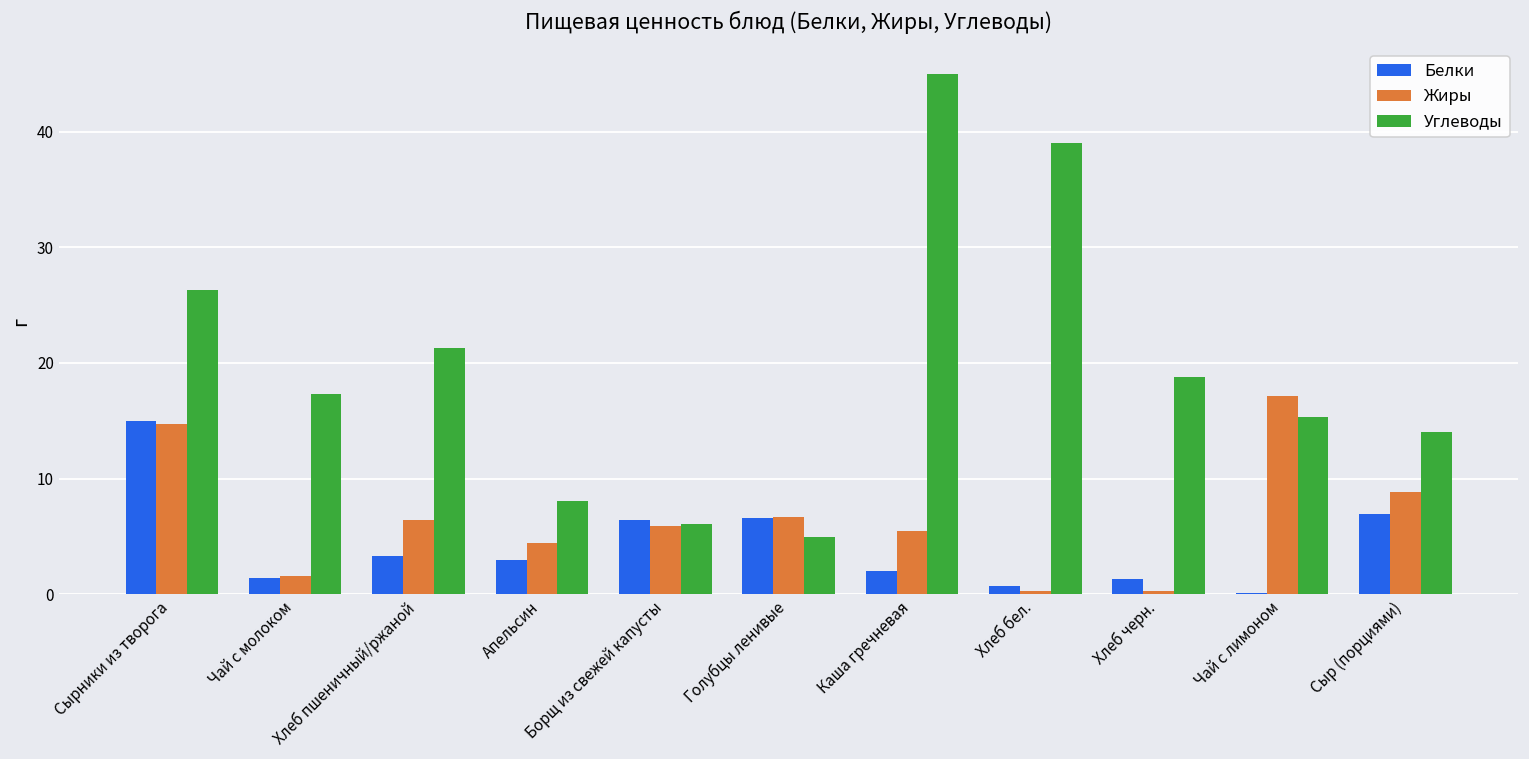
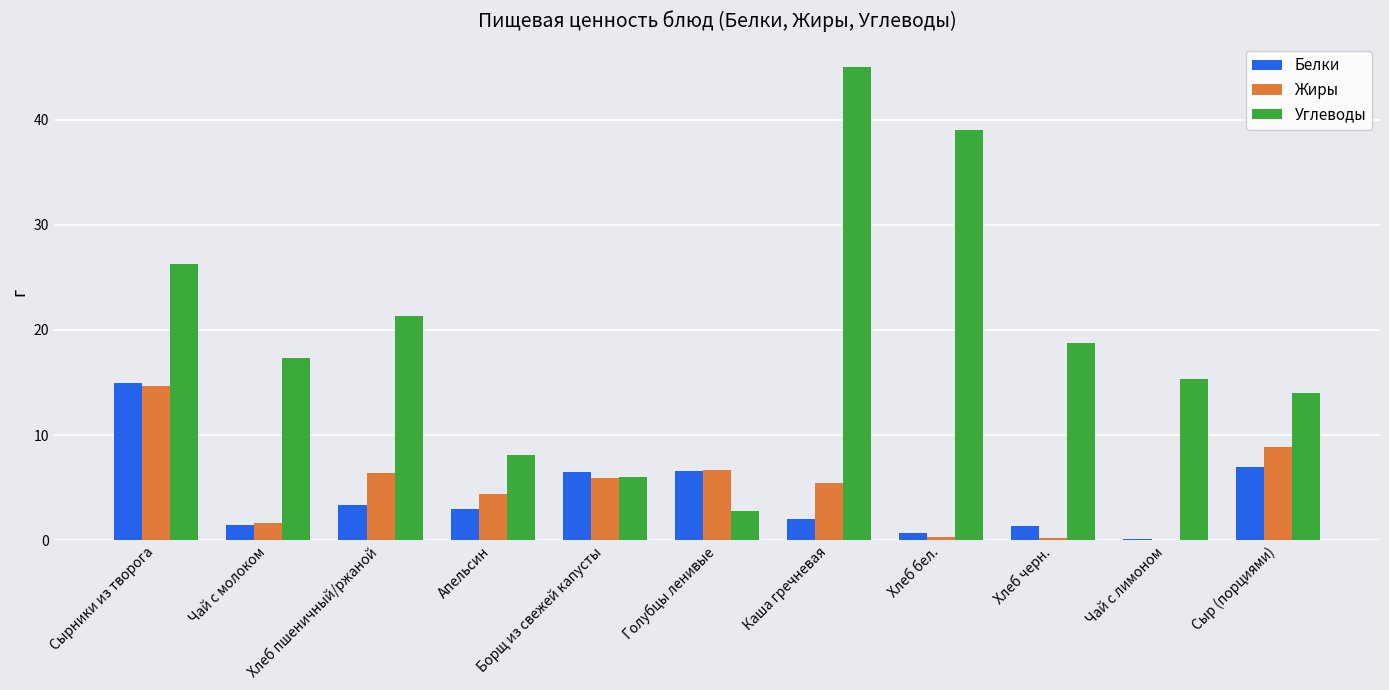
Углеводы, Голубцы ленивые: 4.9 -> 2.8
Жиры, Чай с лимоном: 17.1 -> 0.0
